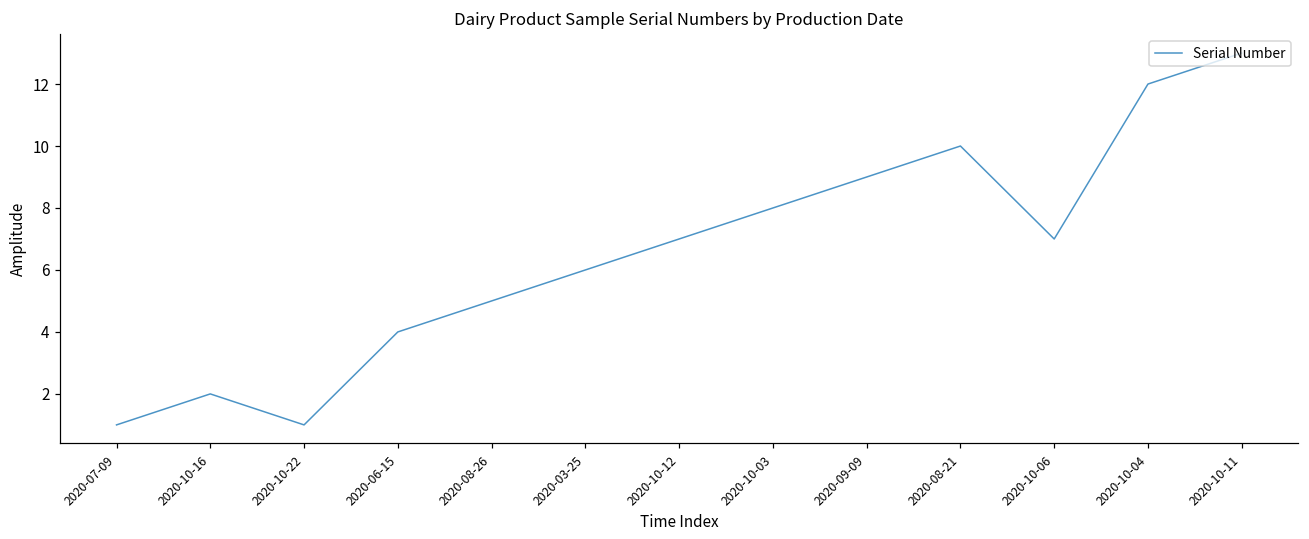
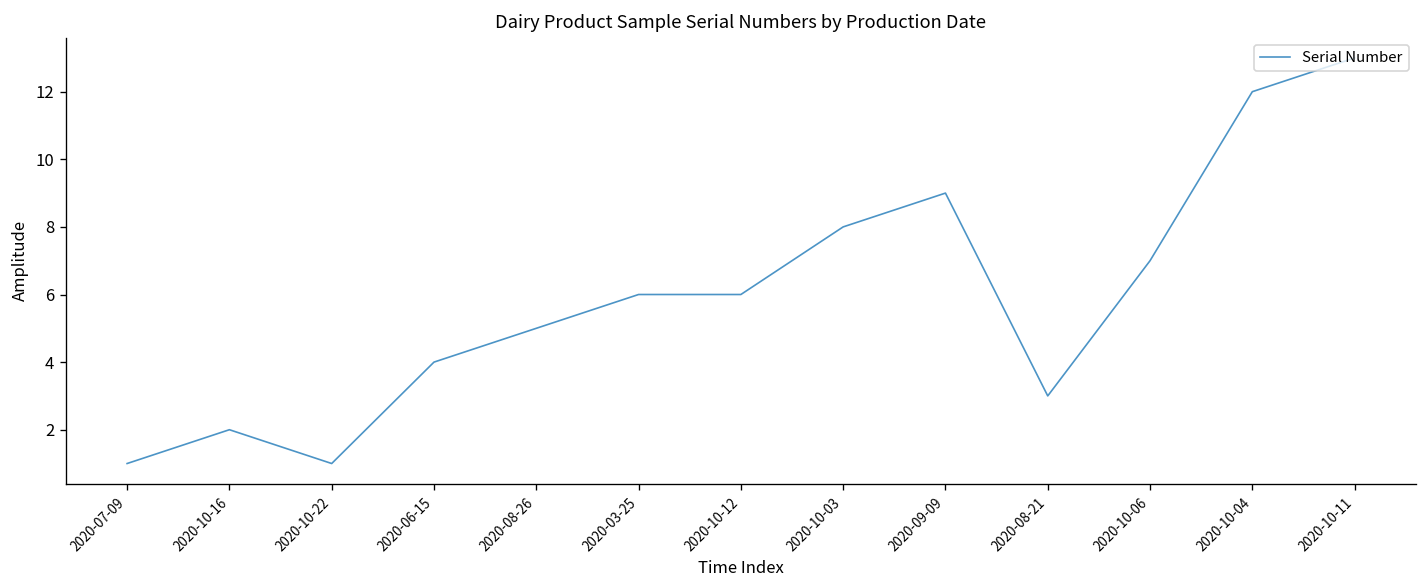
2020-10-12: 7 -> 6
2020-08-21: 10 -> 3
